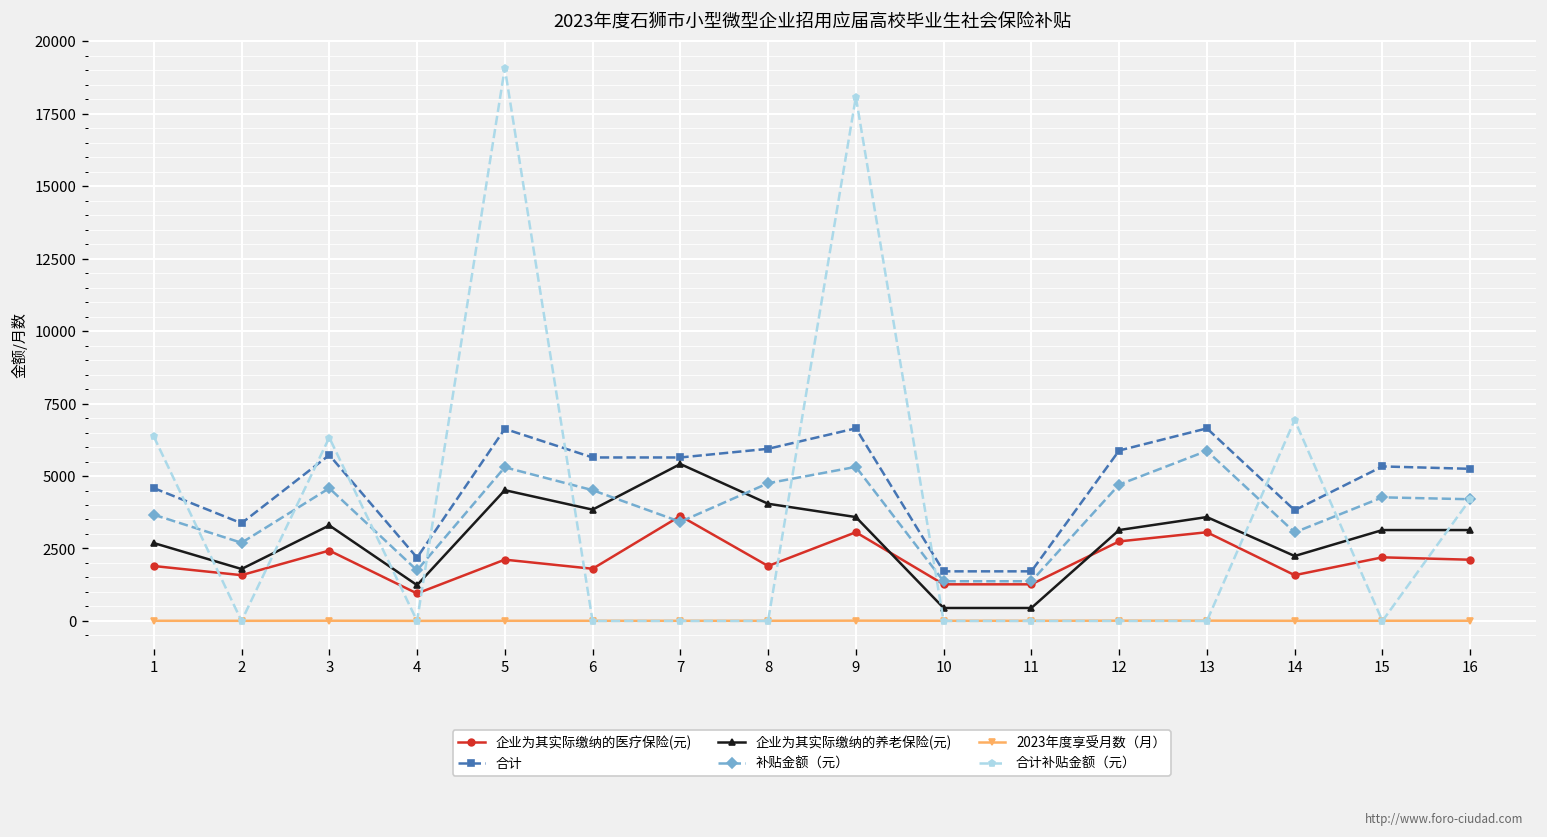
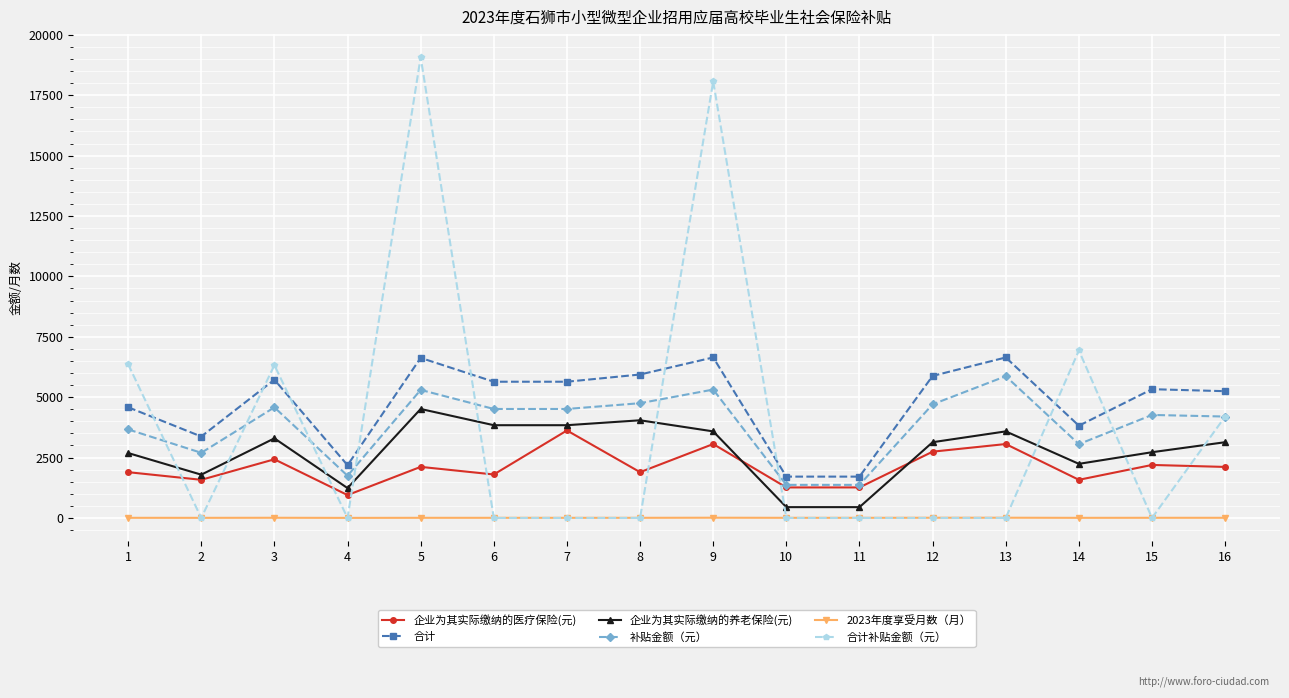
企业为其实际缴纳的养老保险(元), 7: 5400 -> 3800
补贴金额（元）, 7: 3400 -> 4500
企业为其实际缴纳的养老保险(元), 15: 3100 -> 2700
